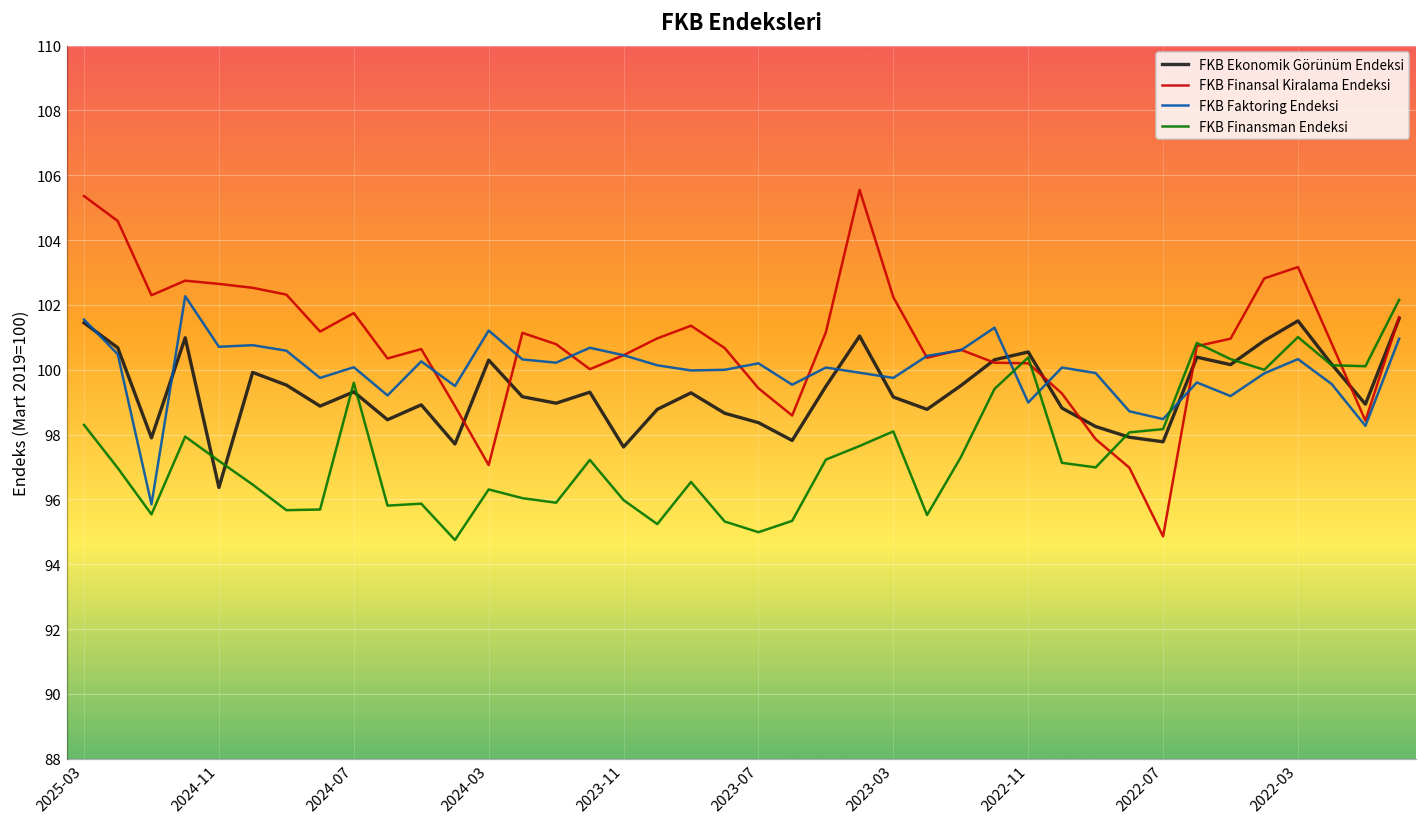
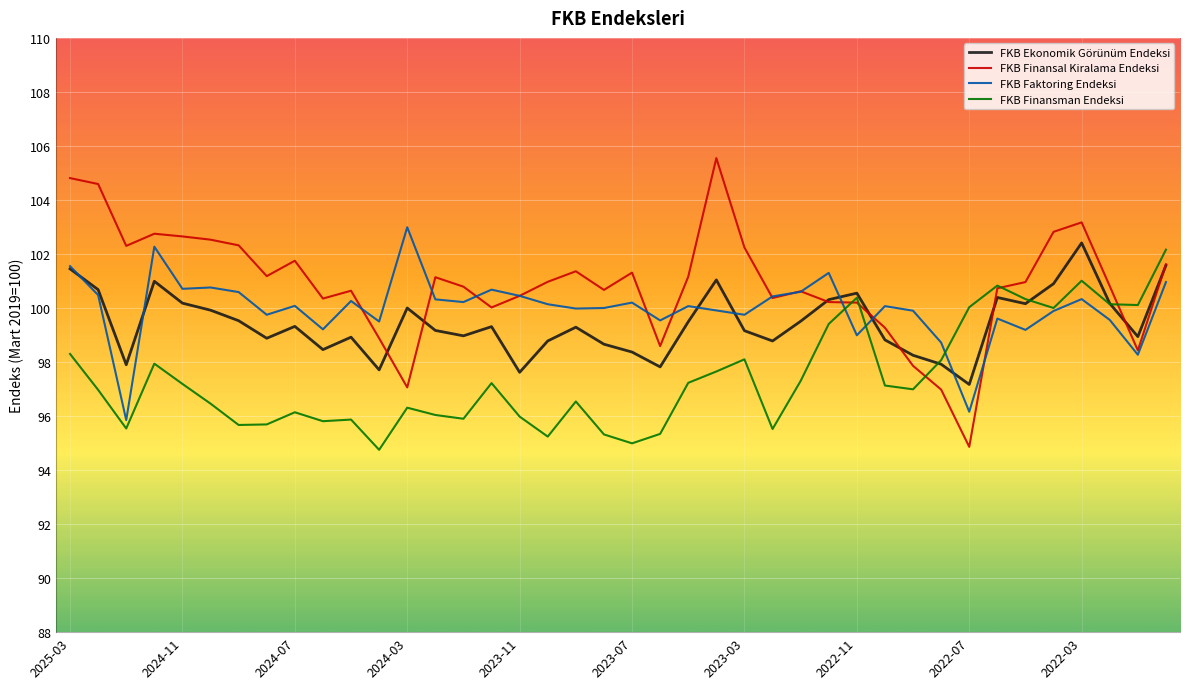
FKB Finansal Kiralama Endeksi, 2025-03: 105.4 -> 104.8
FKB Ekonomik Görünüm Endeksi, 2024-11: 96.4 -> 100.2
FKB Finansman Endeksi, 2024-07: 99.6 -> 96.1
FKB Ekonomik Görünüm Endeksi, 2024-03: 100.3 -> 100.0
FKB Faktoring Endeksi, 2024-03: 101.2 -> 103.0
FKB Finansal Kiralama Endeksi, 2023-07: 99.4 -> 101.3
FKB Ekonomik Görünüm Endeksi, 2022-07: 97.8 -> 97.2
FKB Faktoring Endeksi, 2022-07: 98.5 -> 96.2
FKB Finansman Endeksi, 2022-07: 98.2 -> 100.0
FKB Ekonomik Görünüm Endeksi, 2022-03: 101.5 -> 102.4
